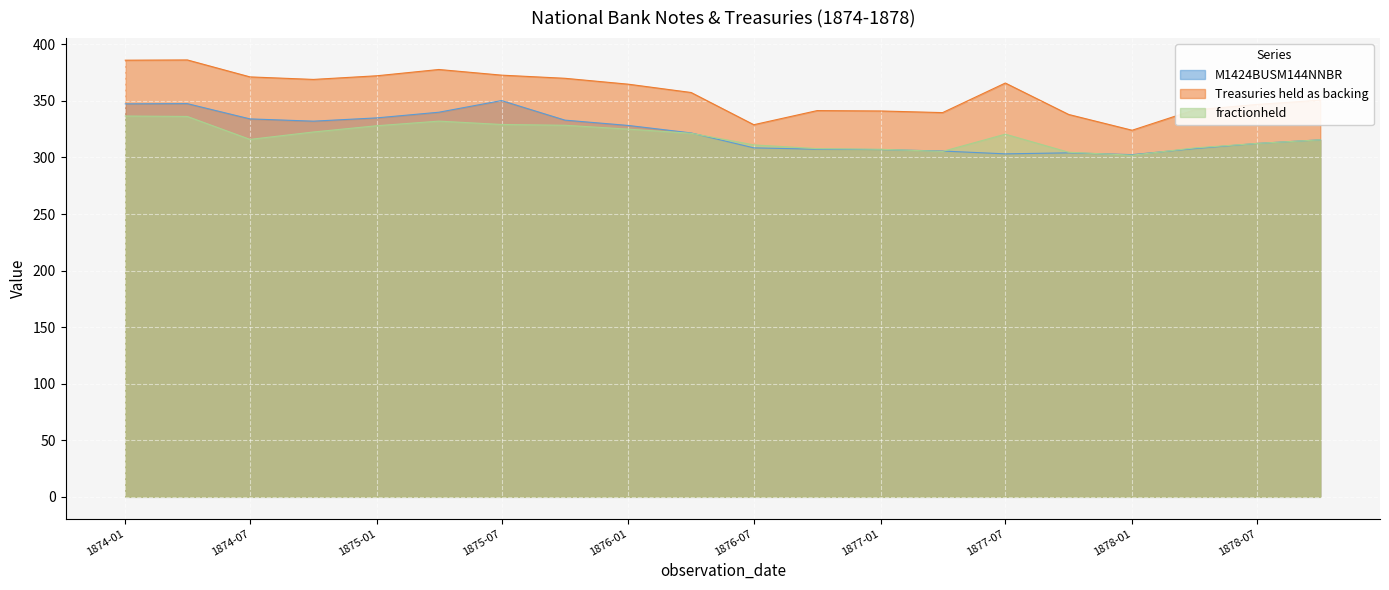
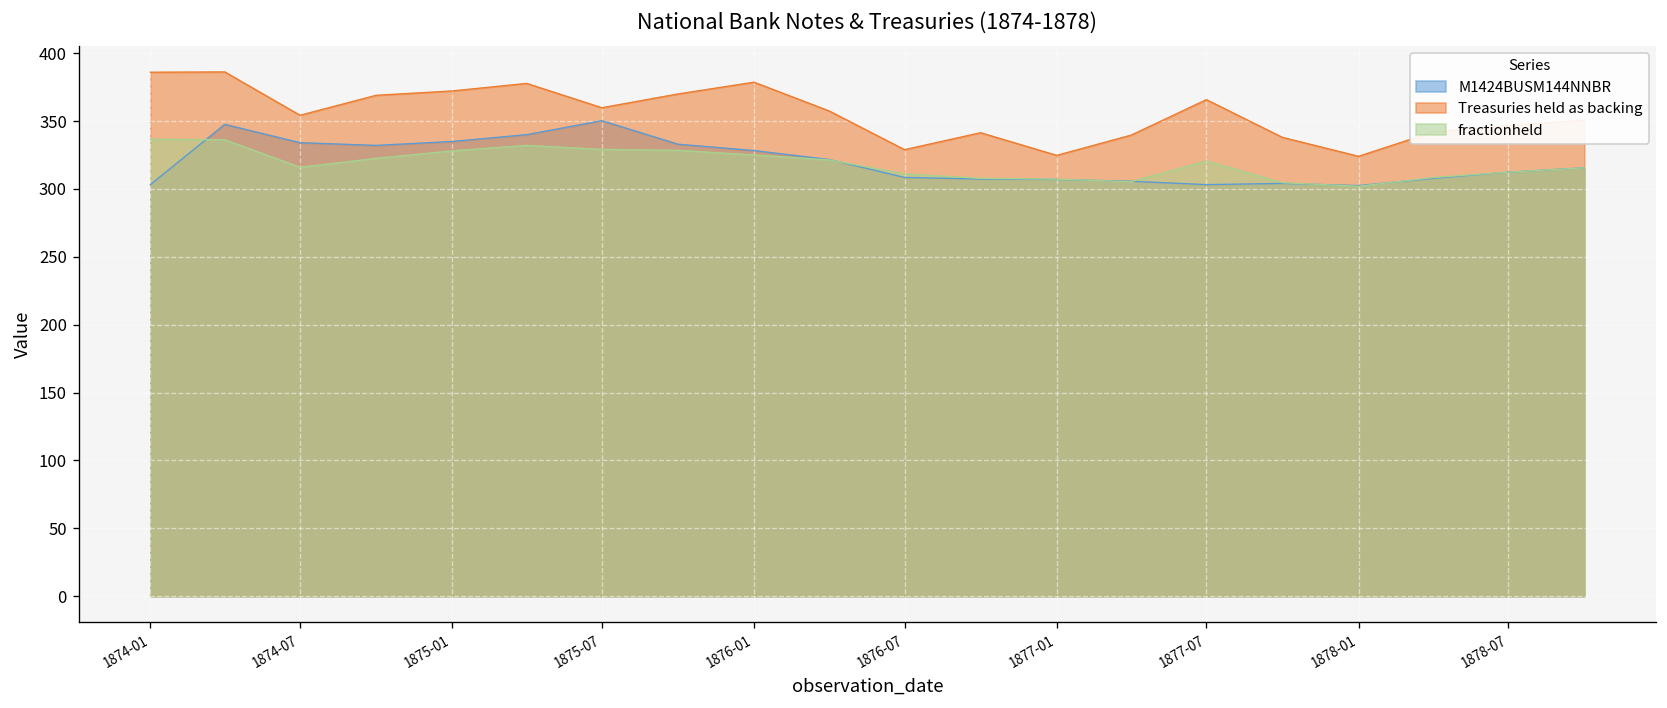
M1424BUSM144NNBR, 1874-01: 347 -> 303
Treasuries held as backing, 1874-07: 371 -> 354
Treasuries held as backing, 1875-07: 373 -> 360
Treasuries held as backing, 1876-01: 365 -> 379
Treasuries held as backing, 1877-01: 341 -> 325
